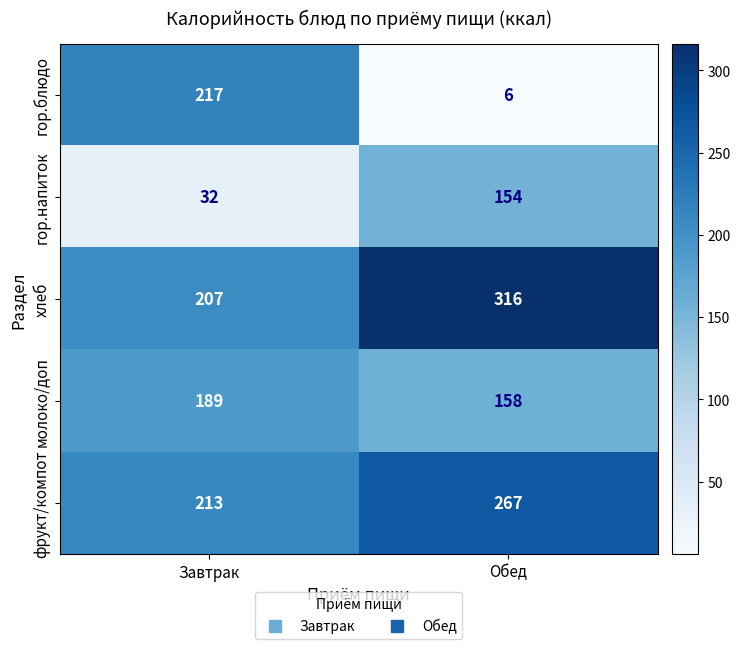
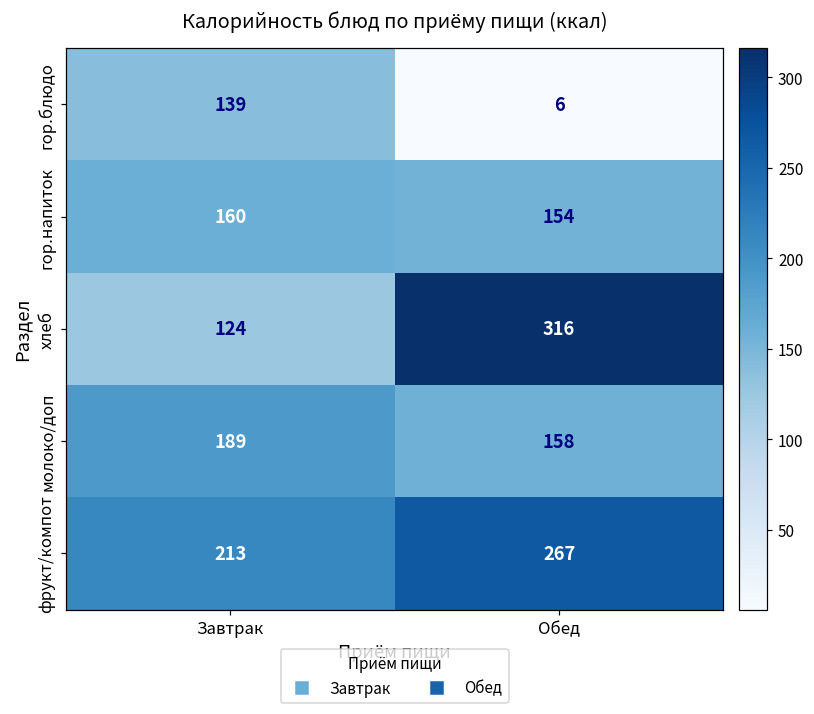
гор.блюдо, Завтрак: 217 -> 139
гор.напиток, Завтрак: 32 -> 160
хлеб, Завтрак: 207 -> 124
